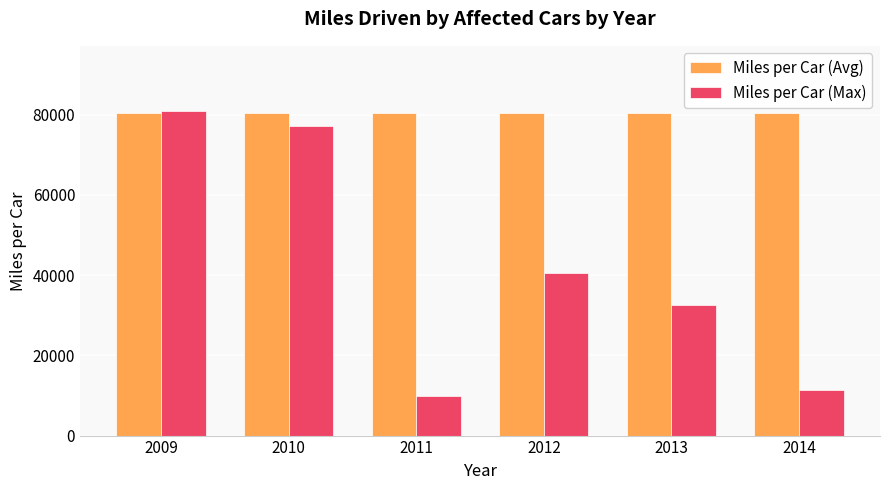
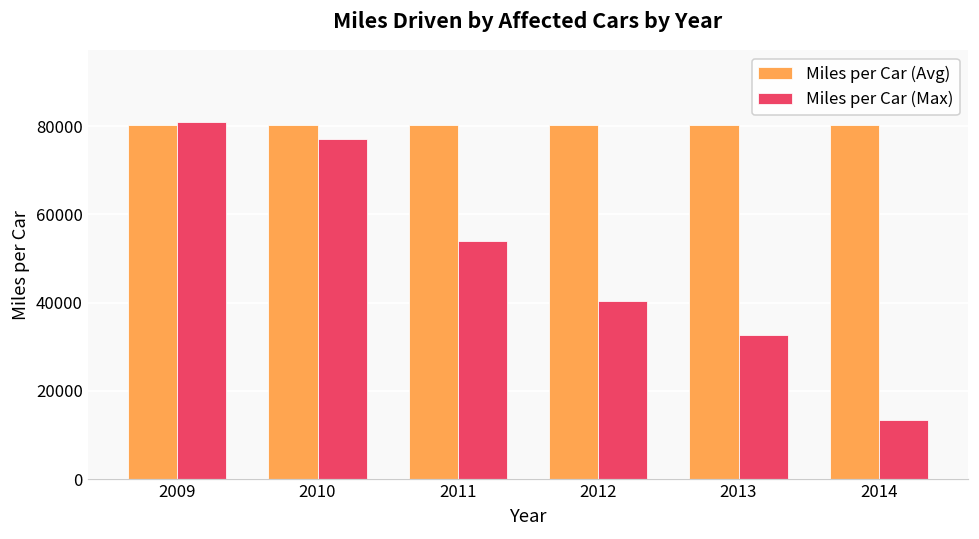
Miles per Car (Max), 2011: 10000 -> 54000
Miles per Car (Max), 2014: 11000 -> 14000
